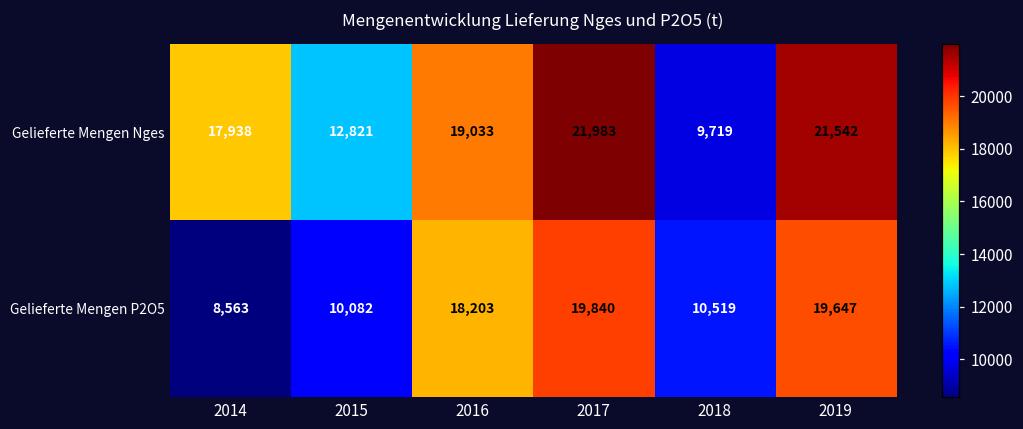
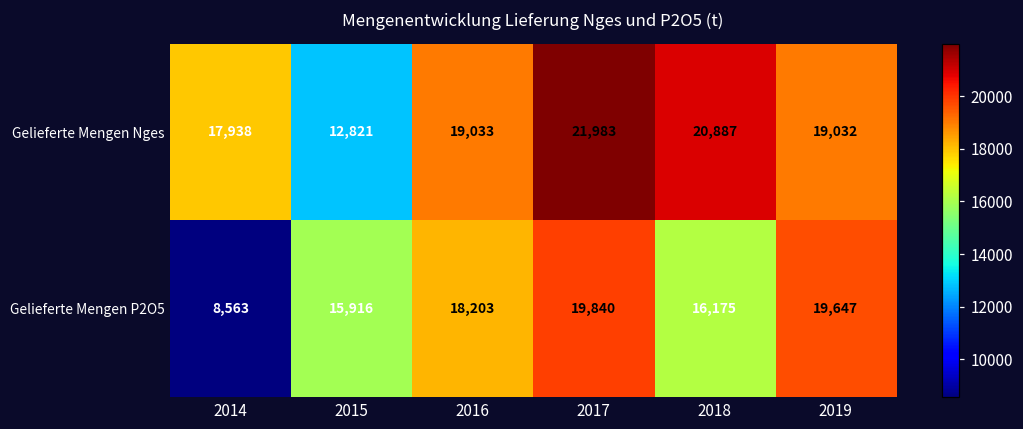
Gelieferte Mengen Nges, 2018: 9,719 -> 20,887
Gelieferte Mengen Nges, 2019: 21,542 -> 19,032
Gelieferte Mengen P2O5, 2015: 10,082 -> 15,916
Gelieferte Mengen P2O5, 2018: 10,519 -> 16,175
